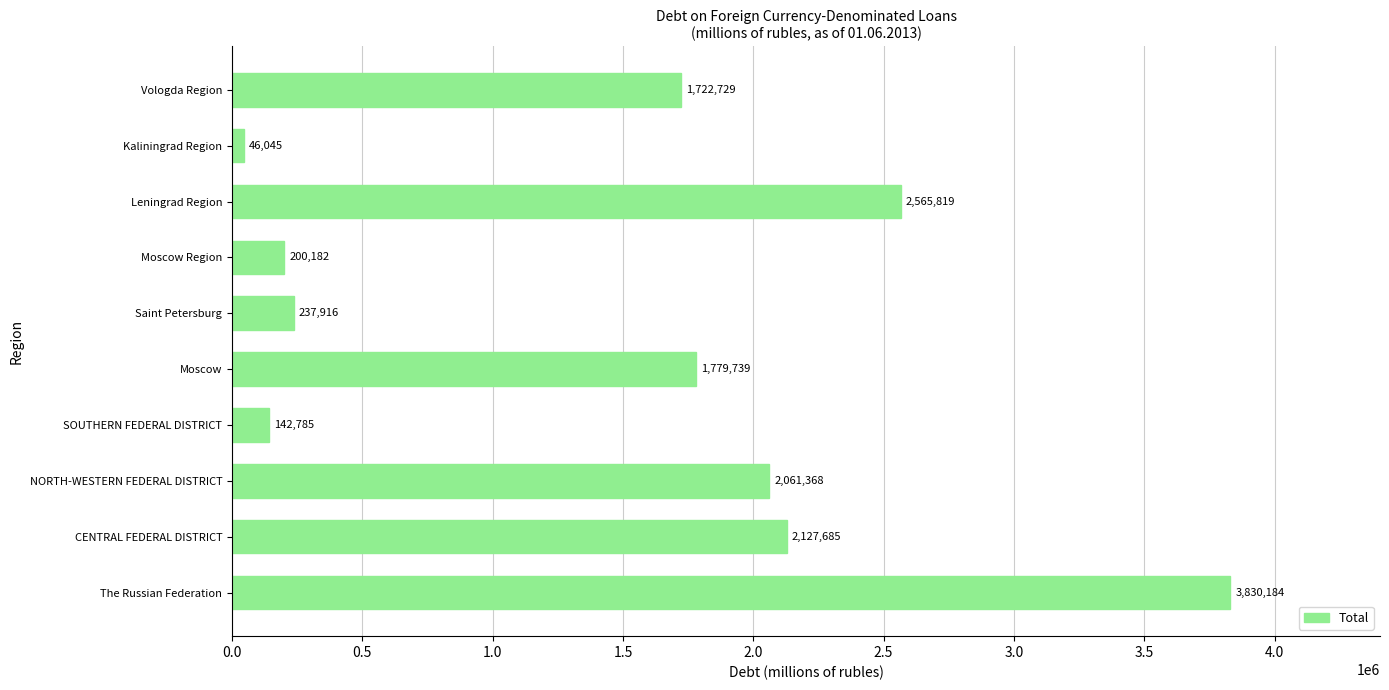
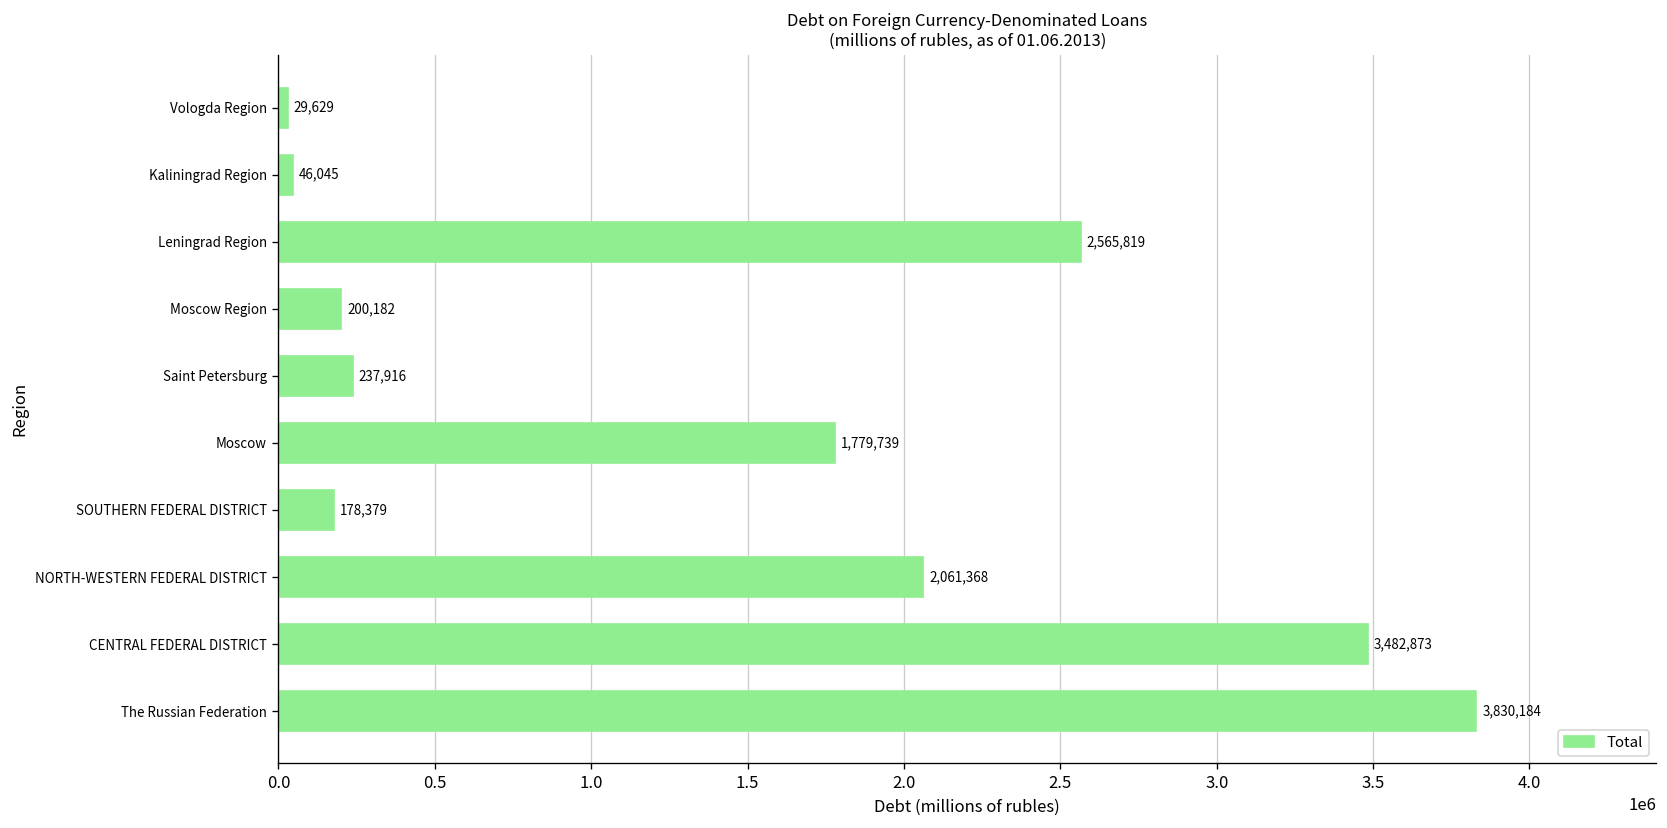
Vologda Region: 1,722,729 -> 29,629
SOUTHERN FEDERAL DISTRICT: 142,785 -> 178,379
CENTRAL FEDERAL DISTRICT: 2,127,685 -> 3,482,873
